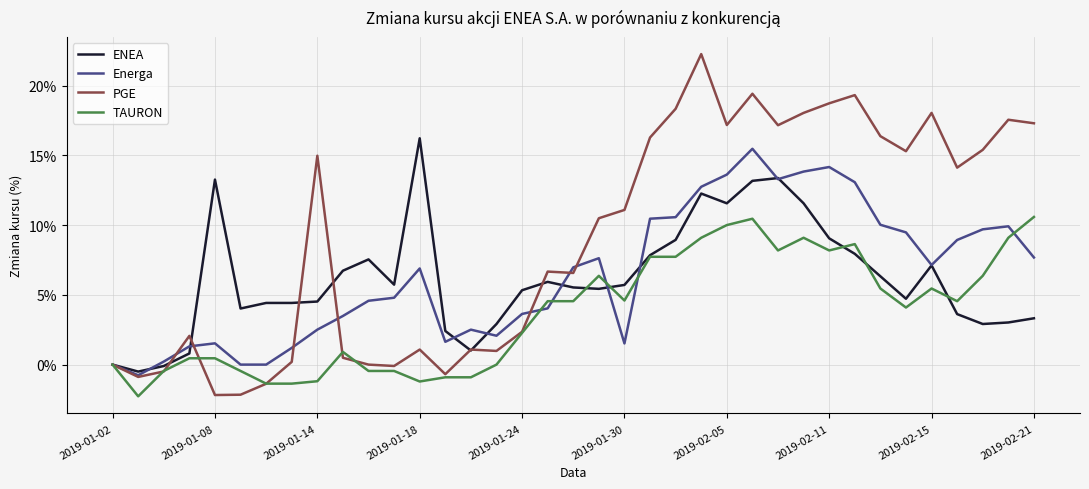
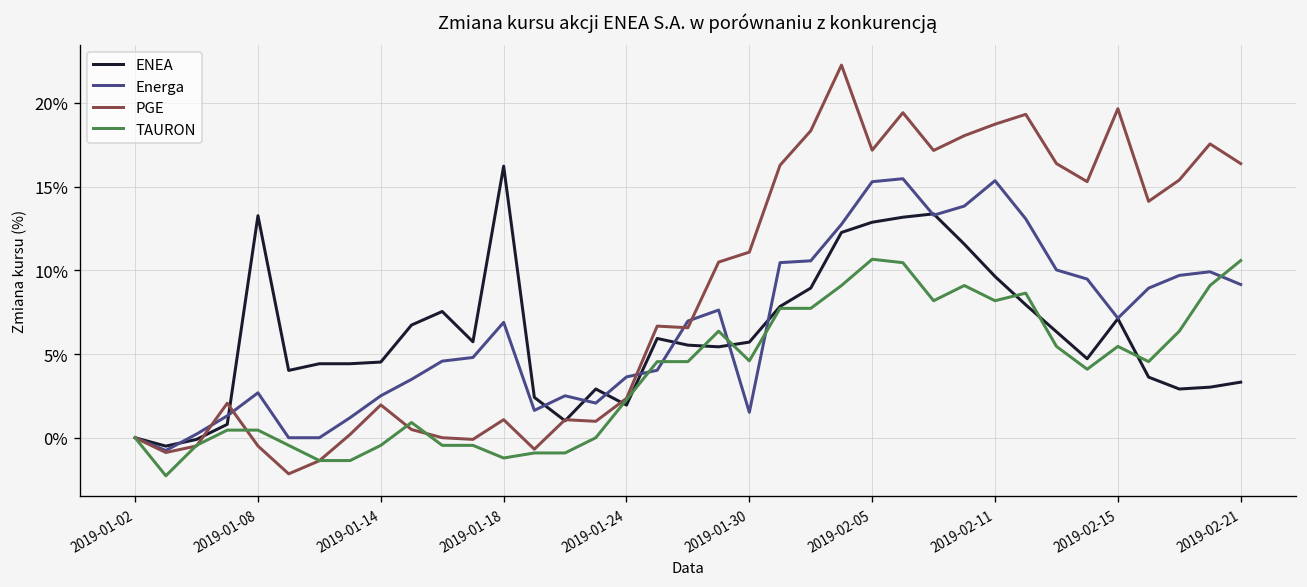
Energa, 2019-01-08: 1.5% -> 2.7%
PGE, 2019-01-08: -2.2% -> -0.5%
PGE, 2019-01-14: 15.0% -> 2.0%
TAURON, 2019-01-14: -1.2% -> -0.5%
ENEA, 2019-01-24: 5.3% -> 2.0%
ENEA, 2019-02-05: 11.6% -> 12.9%
Energa, 2019-02-05: 13.6% -> 15.3%
TAURON, 2019-02-05: 10.0% -> 10.7%
ENEA, 2019-02-11: 9.0% -> 9.6%
Energa, 2019-02-11: 14.2% -> 15.4%
PGE, 2019-02-15: 18.0% -> 19.6%
Energa, 2019-02-21: 7.7% -> 9.2%
PGE, 2019-02-21: 17.3% -> 16.4%
